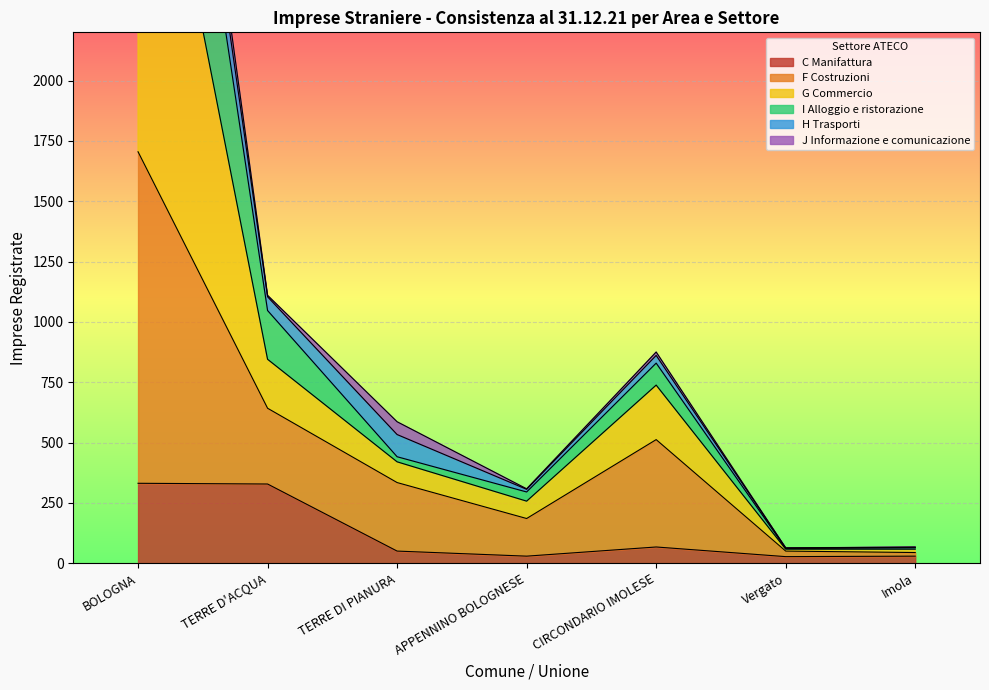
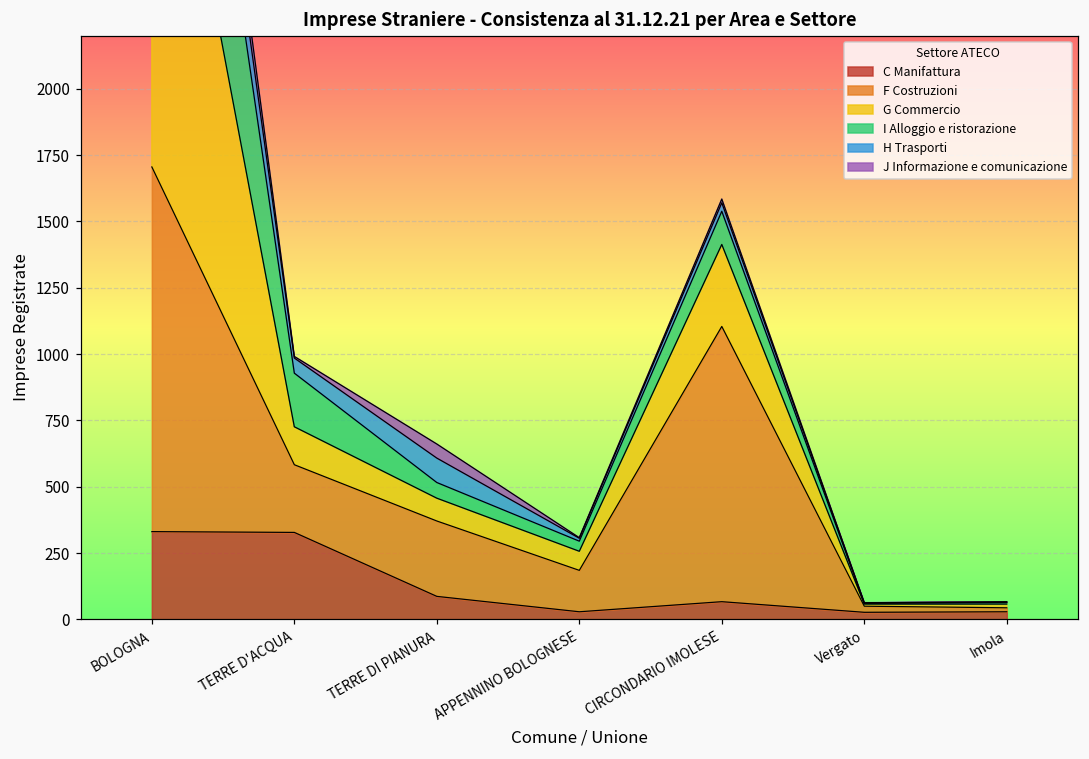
F Costruzioni, TERRE D'ACQUA: 310 -> 260
G Commercio, TERRE D'ACQUA: 200 -> 140
C Manifattura, TERRE DI PIANURA: 50 -> 90
I Alloggio e ristorazione, TERRE DI PIANURA: 20 -> 60
F Costruzioni, CIRCONDARIO IMOLESE: 450 -> 1040
G Commercio, CIRCONDARIO IMOLESE: 230 -> 310
I Alloggio e ristorazione, CIRCONDARIO IMOLESE: 90 -> 130
